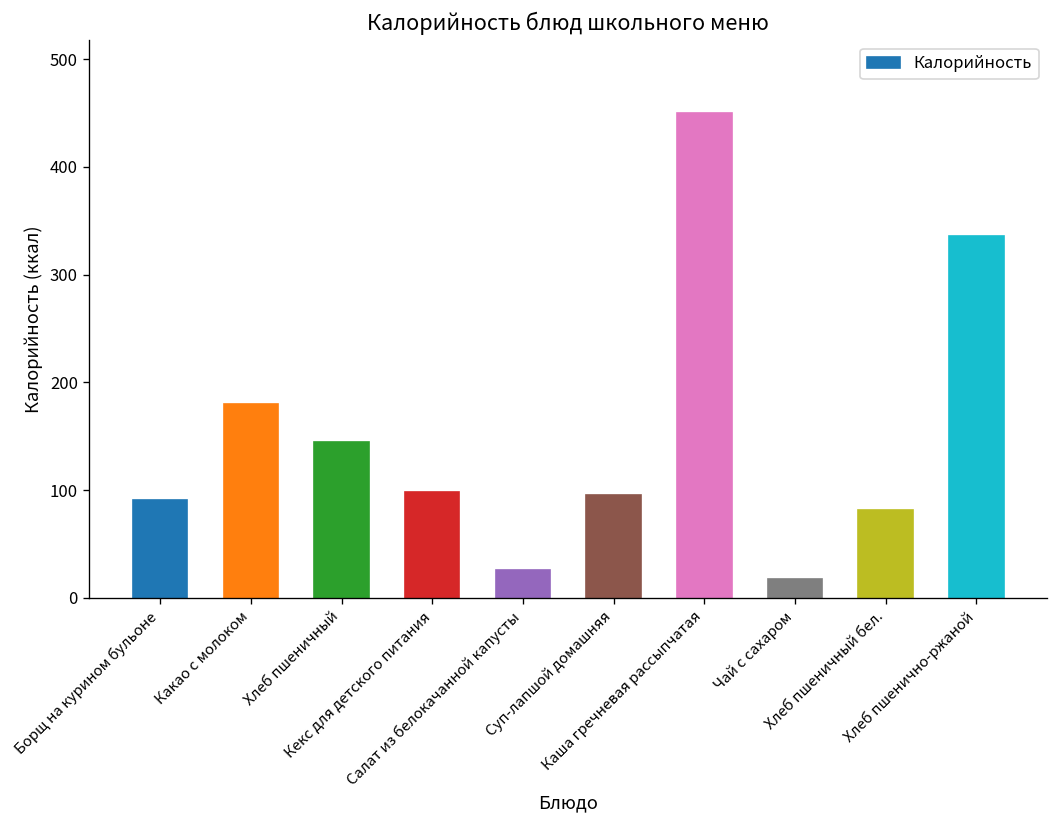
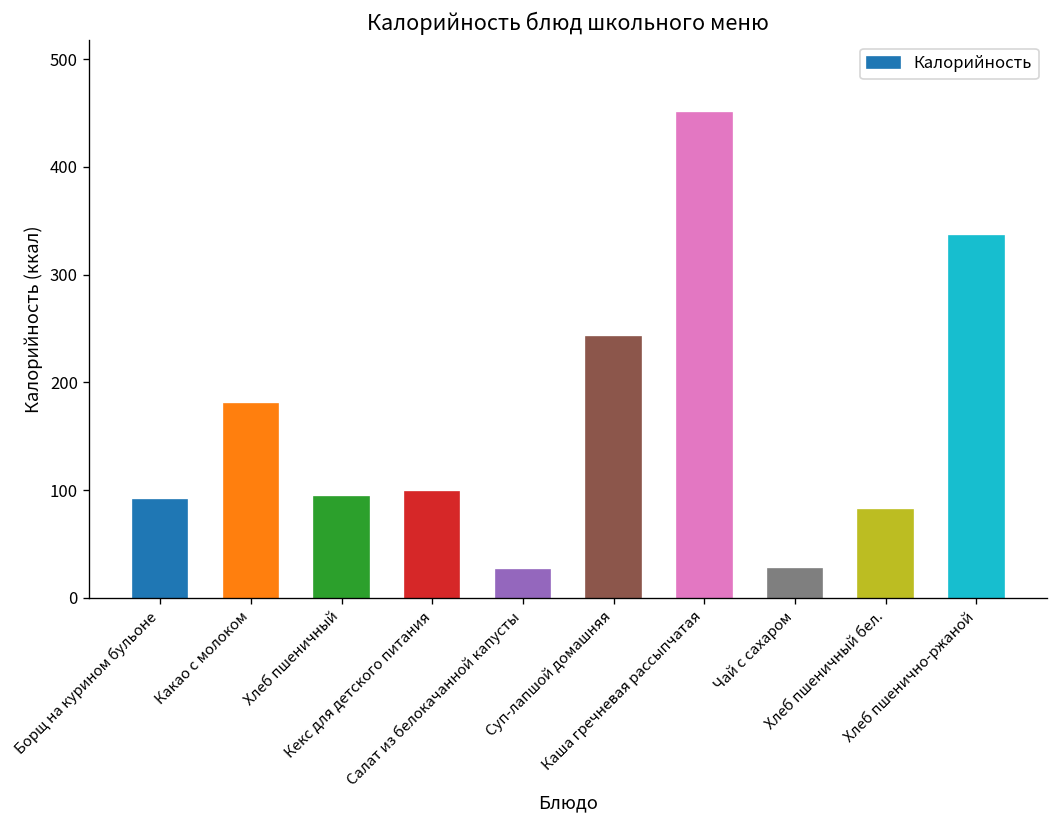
Хлеб пшеничный: 150 -> 90
Суп-лапшой домашняя: 100 -> 240
Чай с сахаром: 20 -> 30
